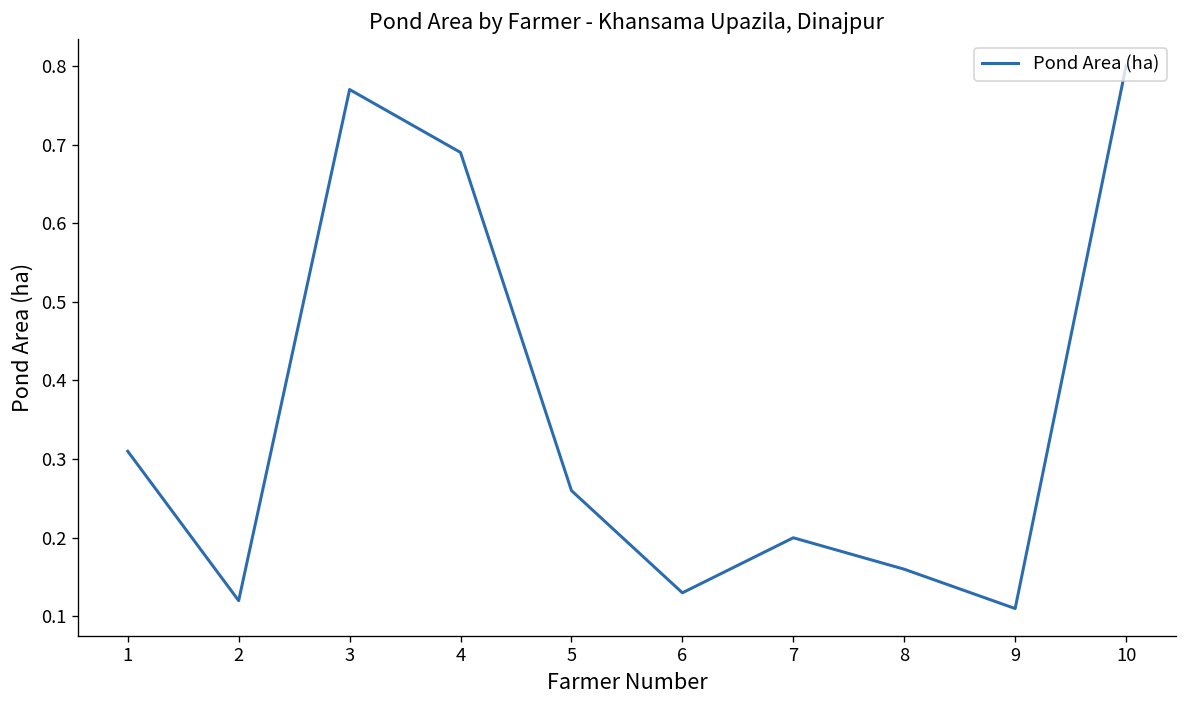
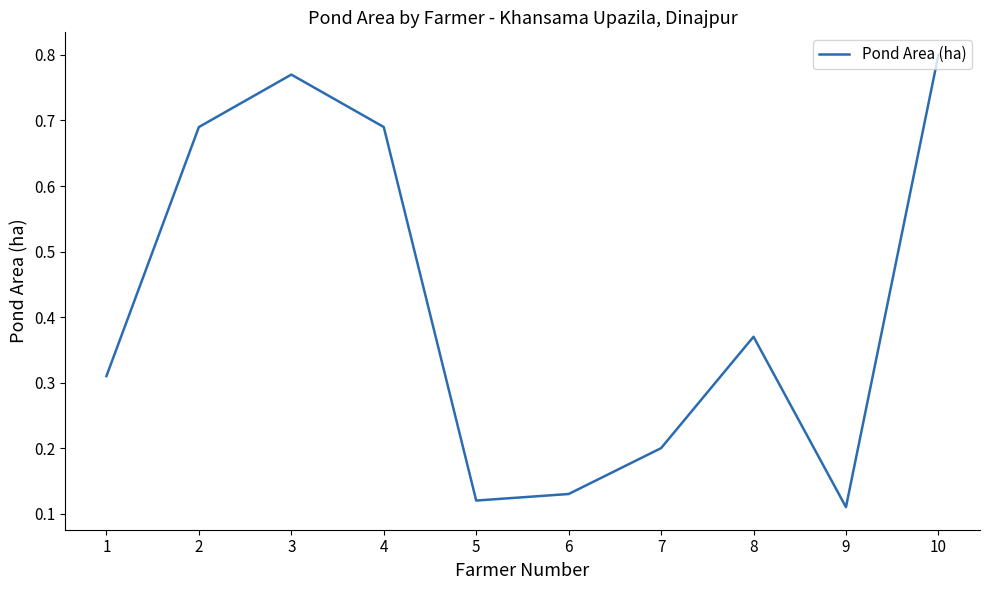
2: 0.12 -> 0.69
5: 0.26 -> 0.12
8: 0.16 -> 0.37
